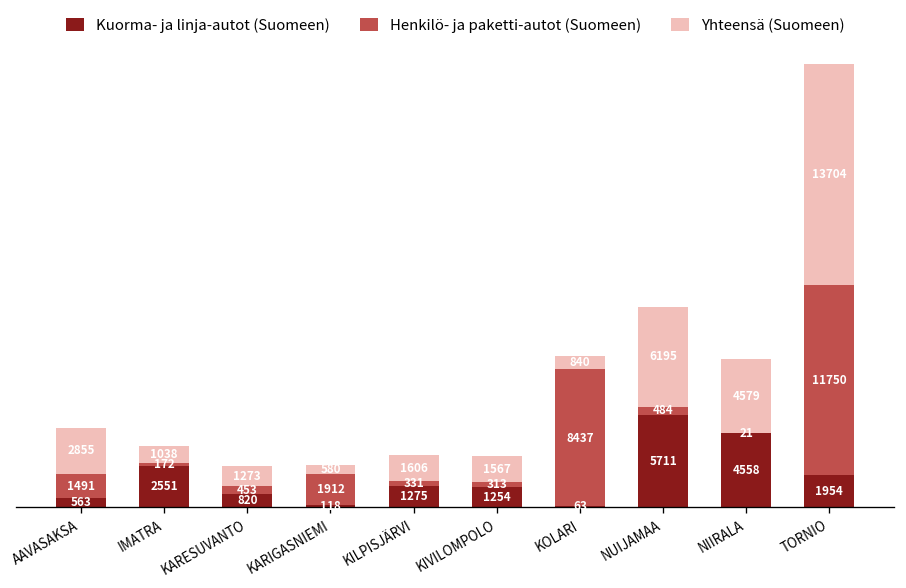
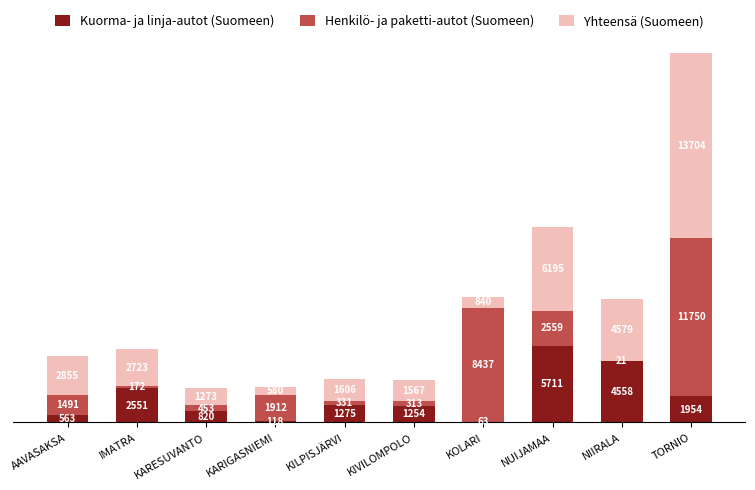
Yhteensä (Suomeen), IMATRA: 1038 -> 2723
Henkilö- ja paketti-autot (Suomeen), NUIJAMAA: 484 -> 2559
